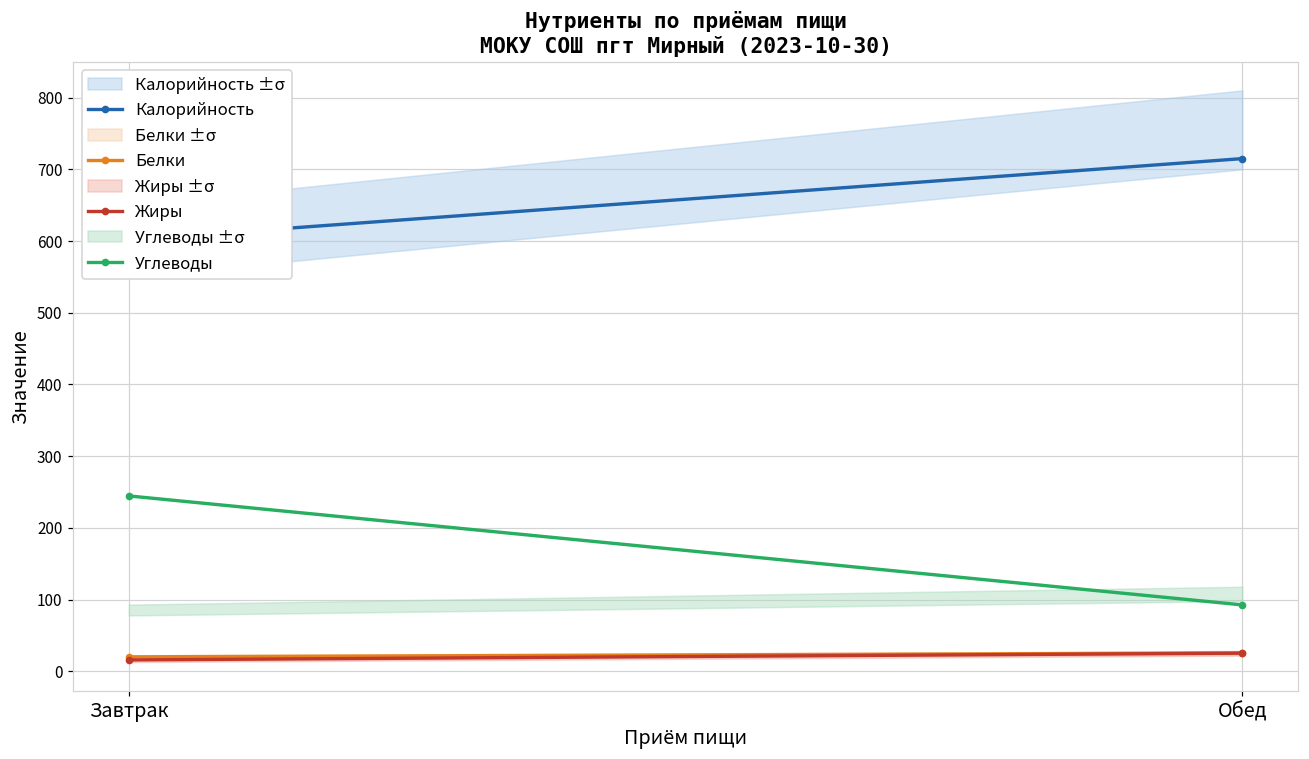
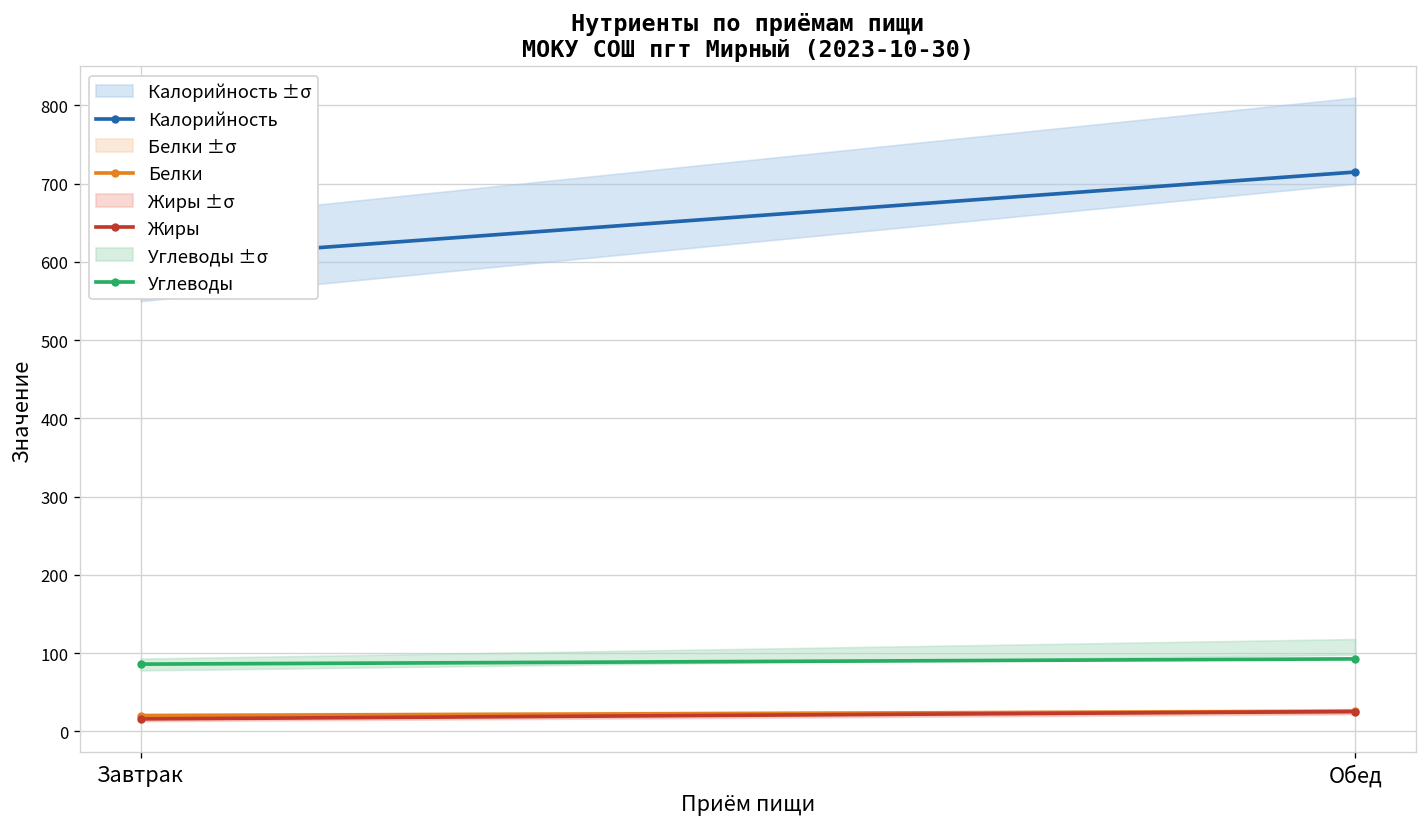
Углеводы, Завтрак: 240 -> 90
